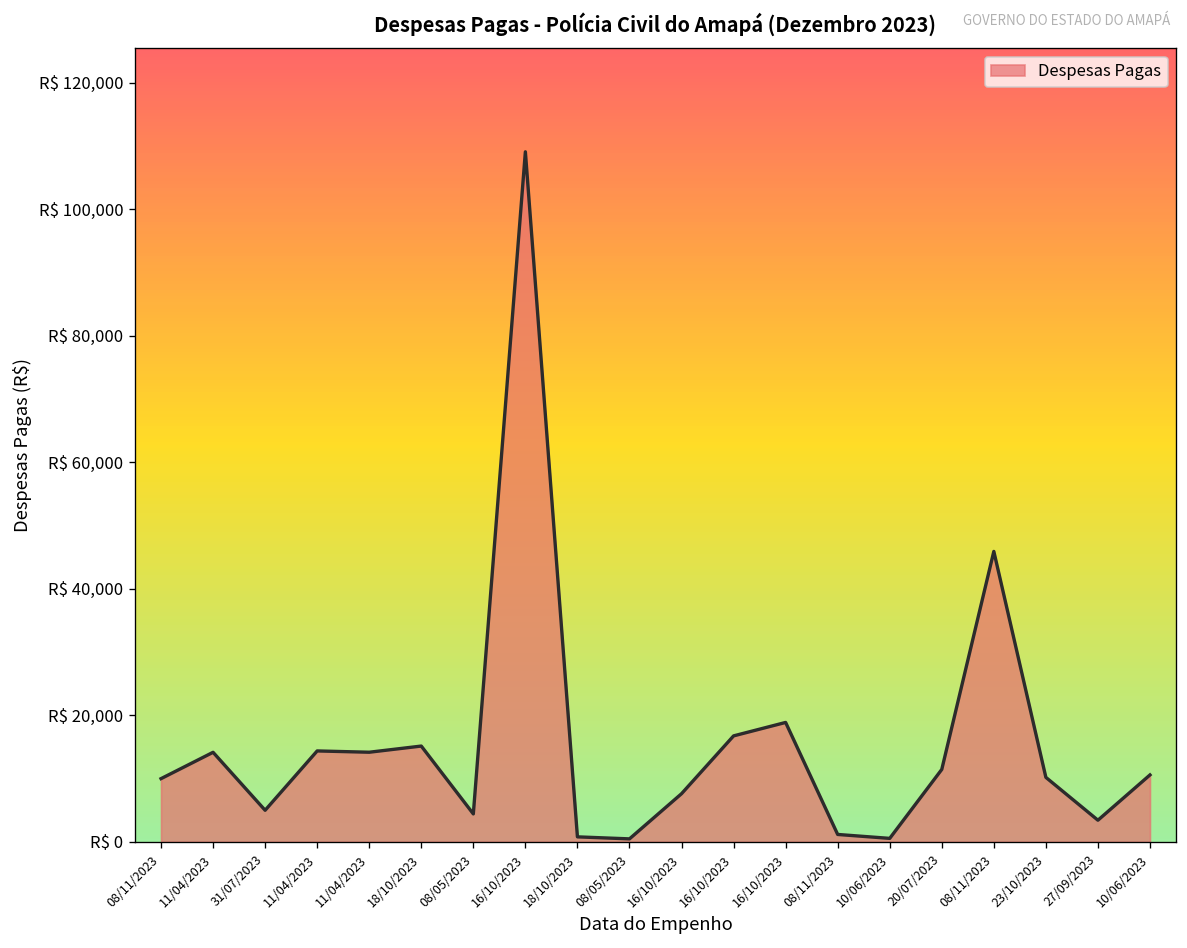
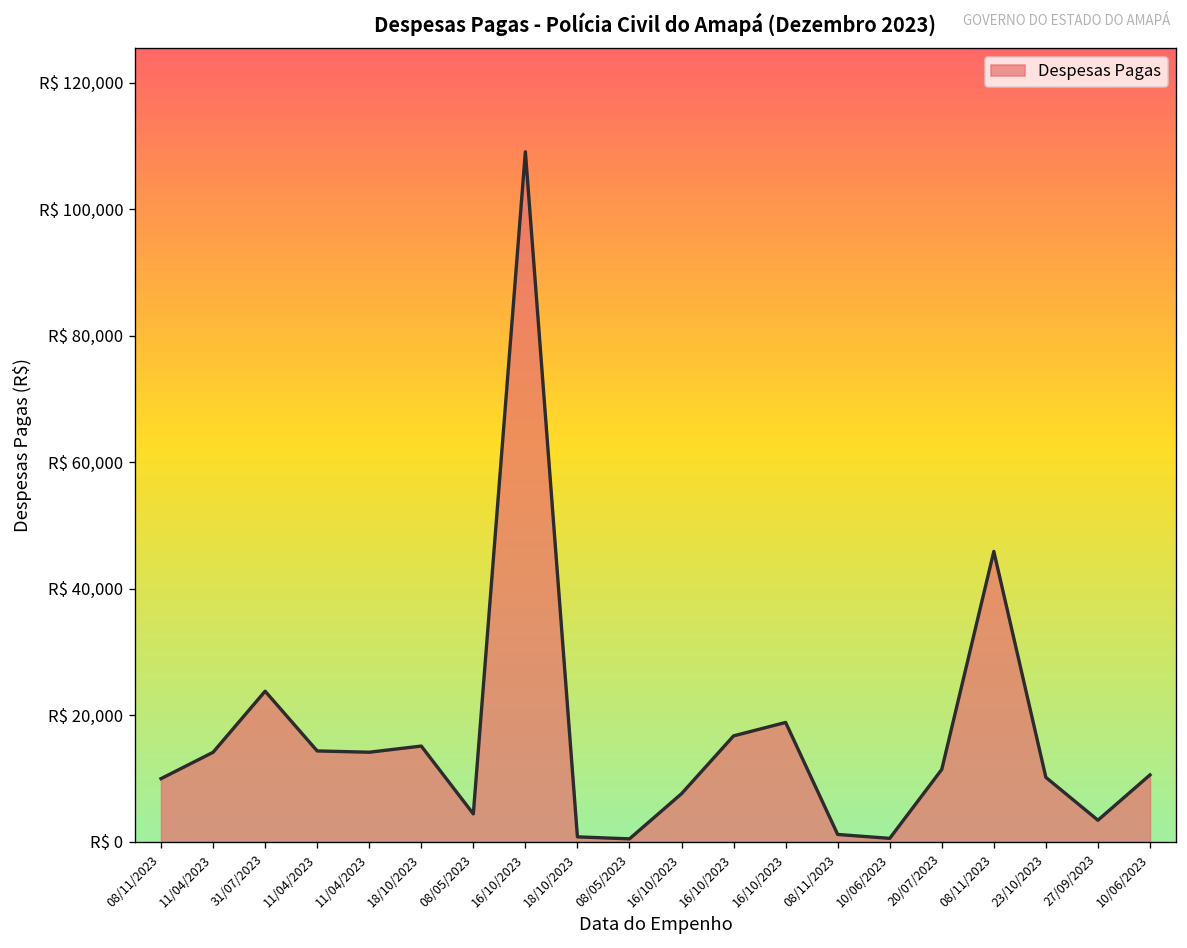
31/07/2023: R$ 5,000 -> R$ 24,000
